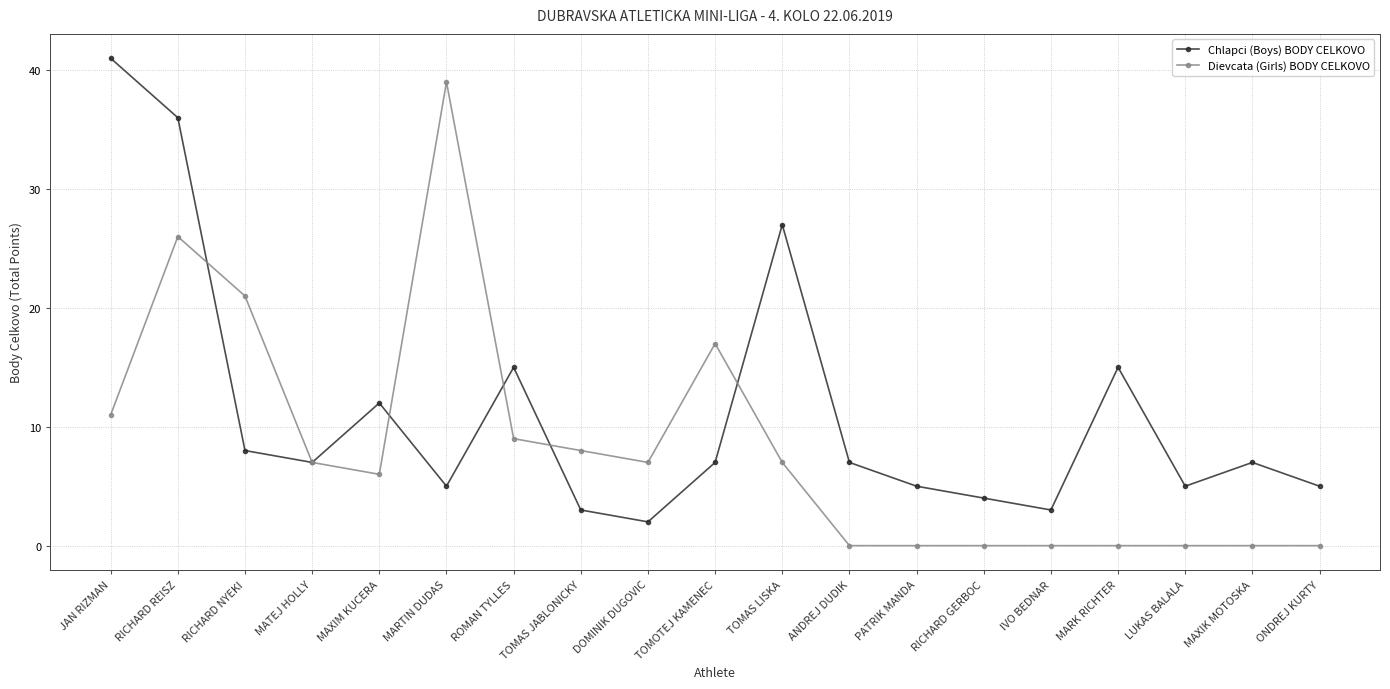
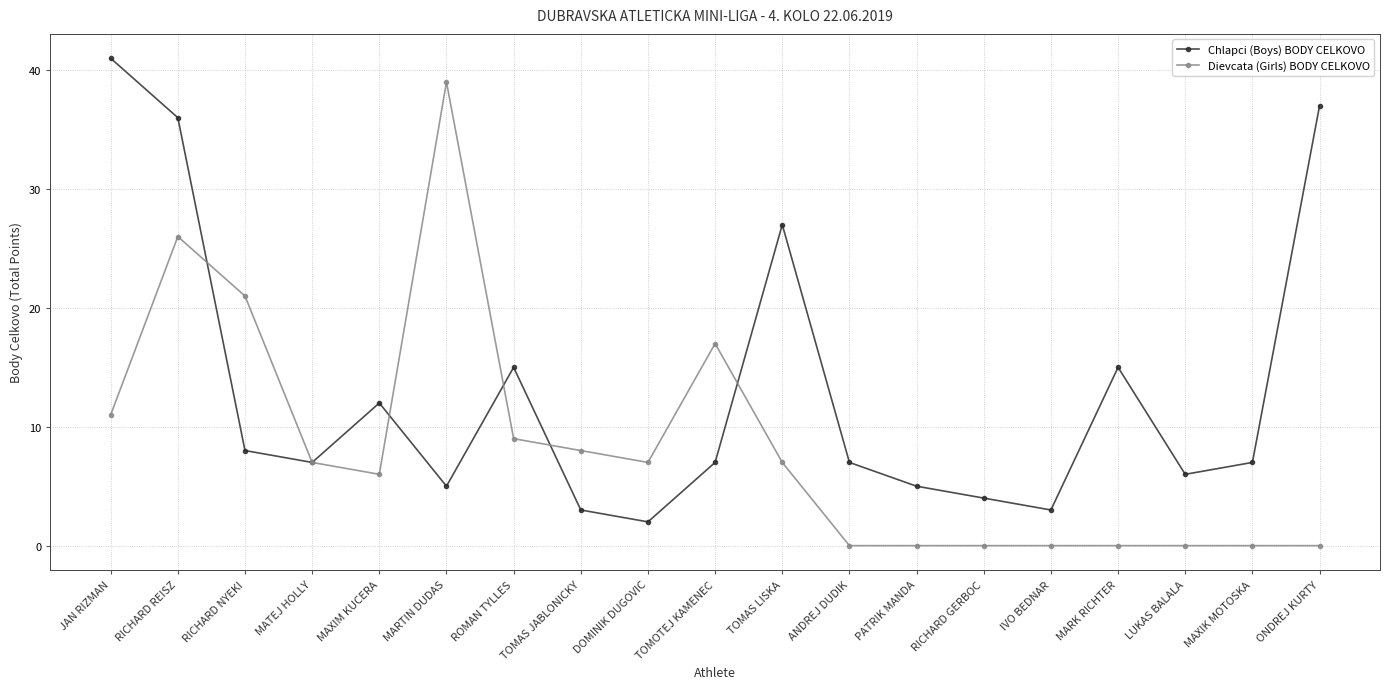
Chlapci (Boys) BODY CELKOVO, LUKAS BALALA: 5 -> 6
Chlapci (Boys) BODY CELKOVO, ONDREJ KURTY: 5 -> 37
